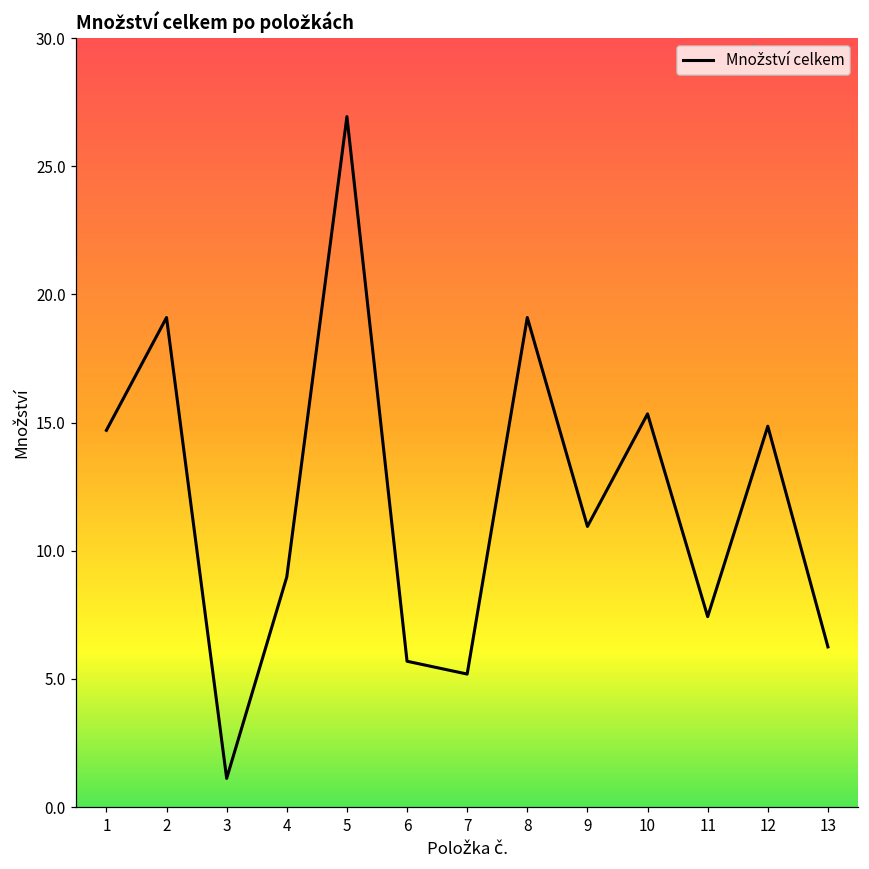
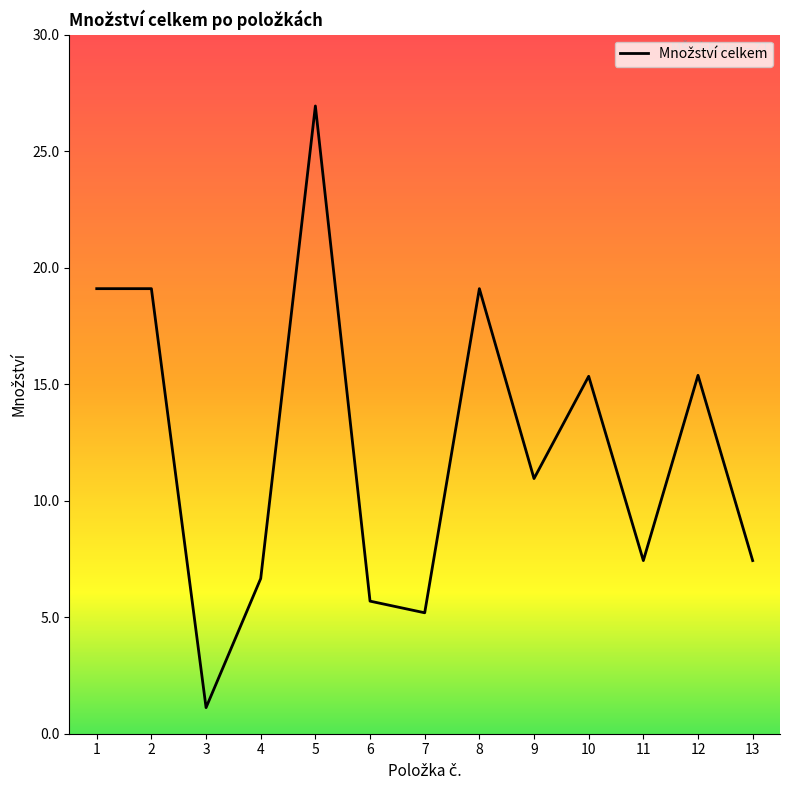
1: 14.7 -> 19.1
4: 9.0 -> 6.7
12: 14.9 -> 15.4
13: 6.3 -> 7.4
